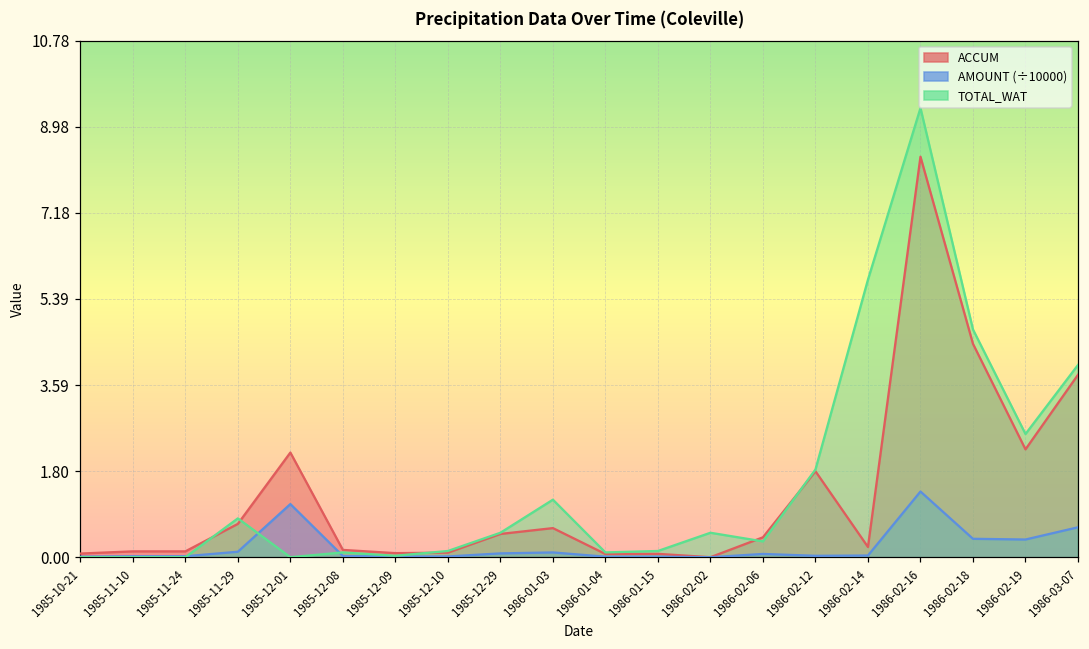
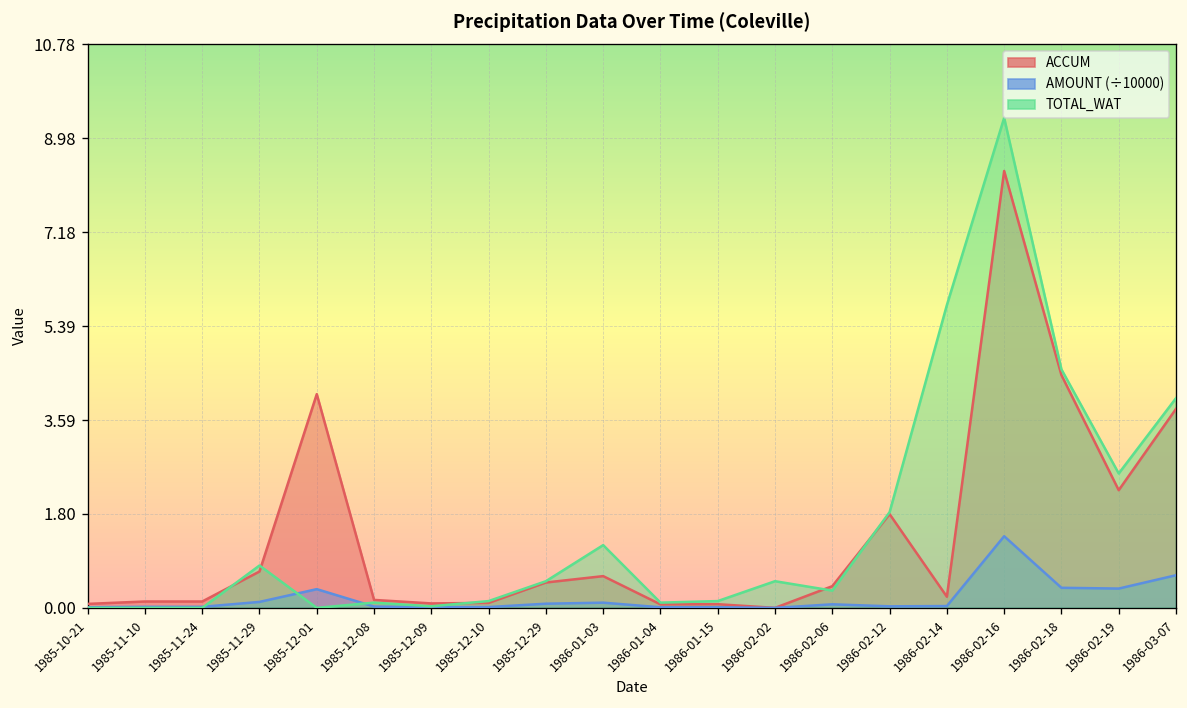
ACCUM, 1985-12-01: 2.2 -> 4.1
AMOUNT (÷10000), 1985-12-01: 1.1 -> 0.4
TOTAL_WAT, 1986-02-18: 4.8 -> 4.6
